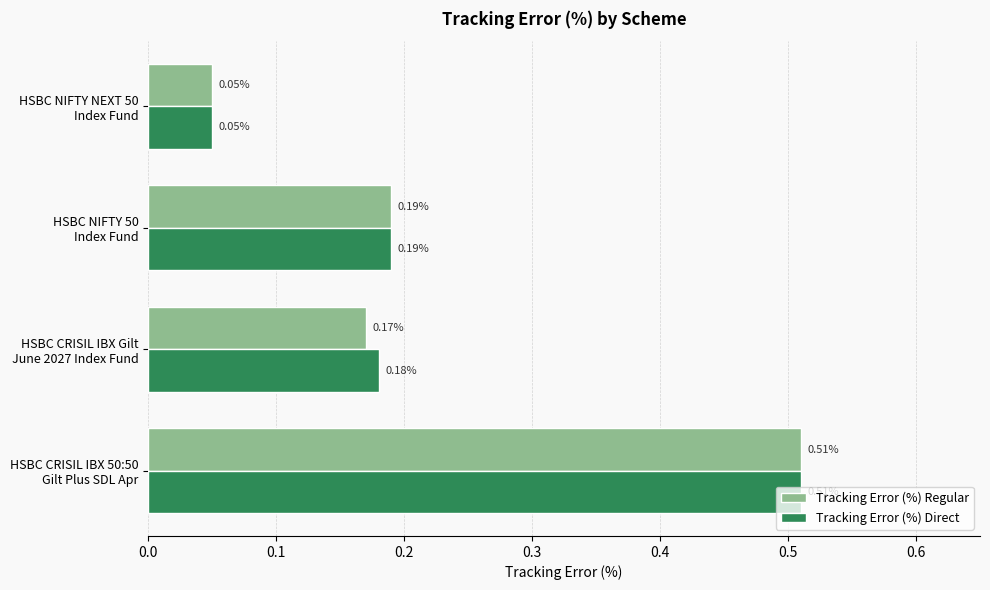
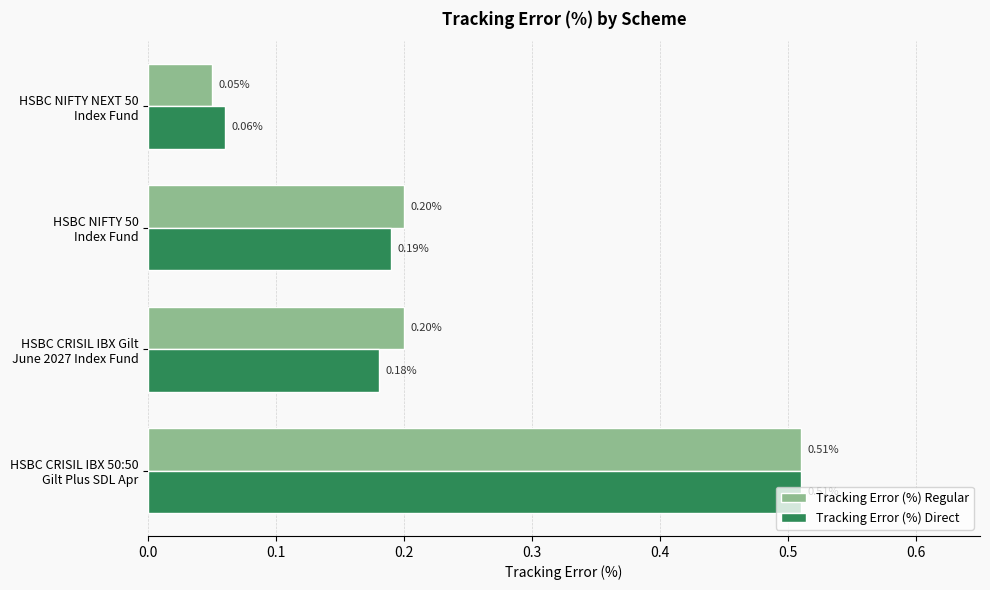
Tracking Error (%) Direct, HSBC NIFTY NEXT 50 Index Fund: 0.05% -> 0.06%
Tracking Error (%) Regular, HSBC NIFTY 50 Index Fund: 0.19% -> 0.20%
Tracking Error (%) Regular, HSBC CRISIL IBX Gilt June 2027 Index Fund: 0.17% -> 0.20%
